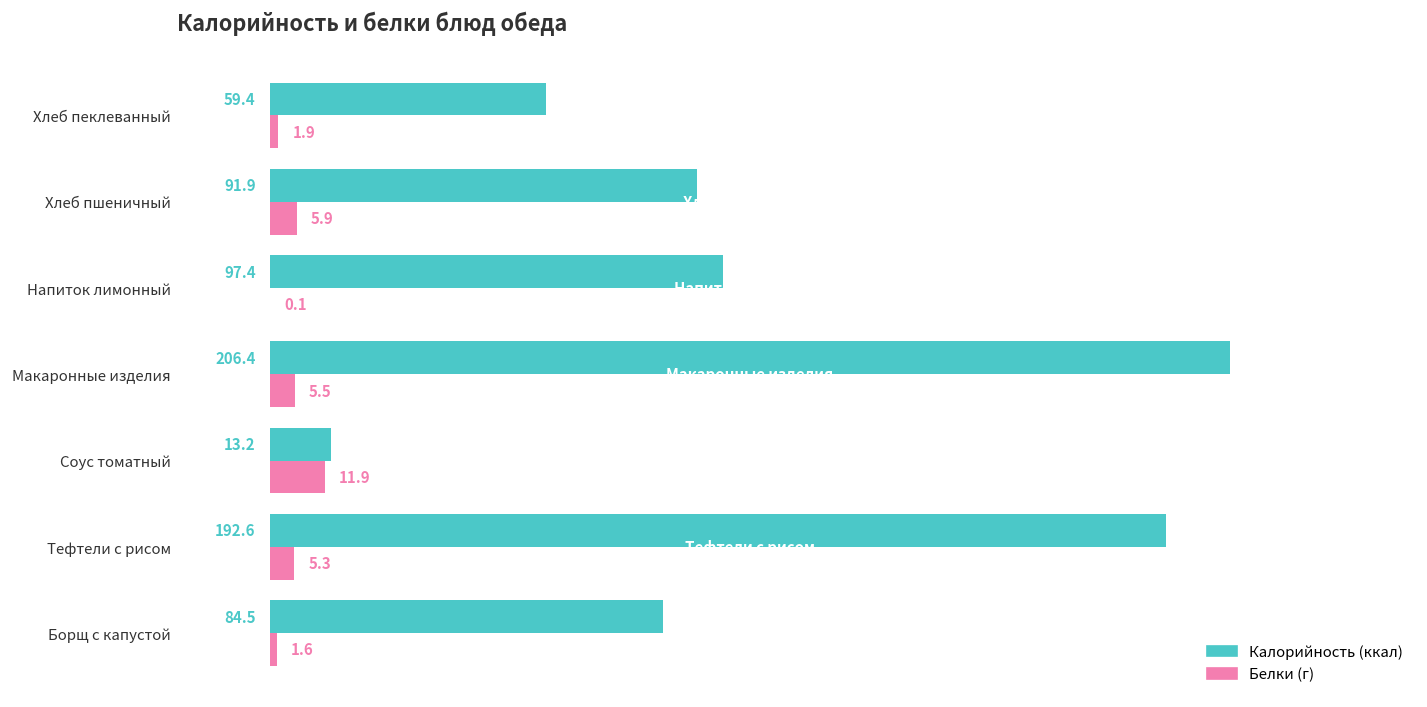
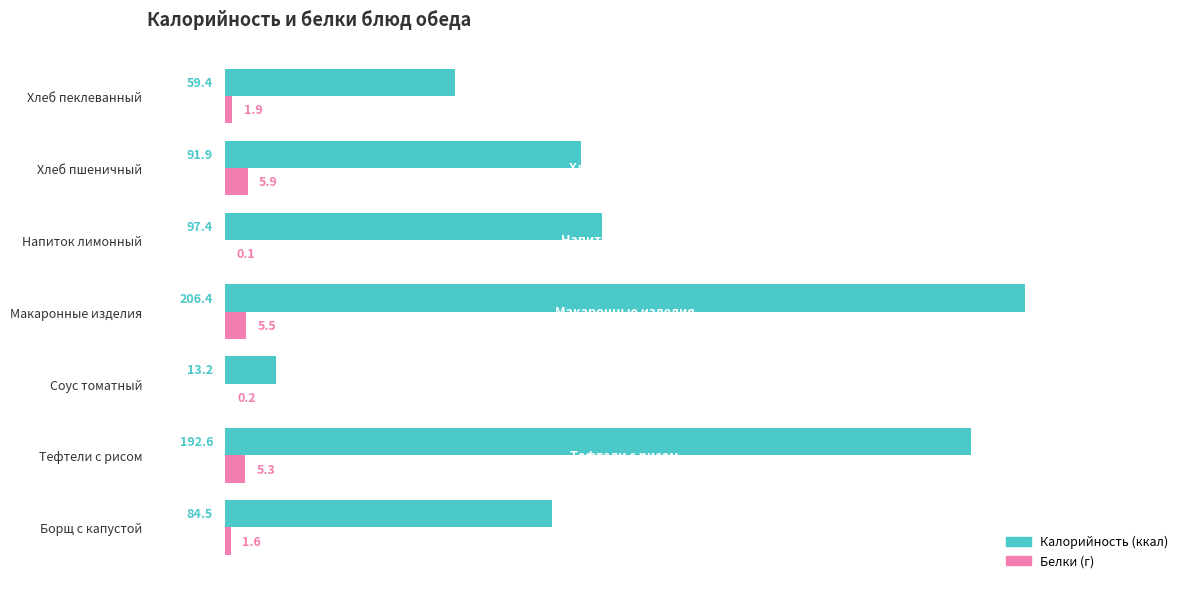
Белки (г), Соус томатный: 11.9 -> 0.2
